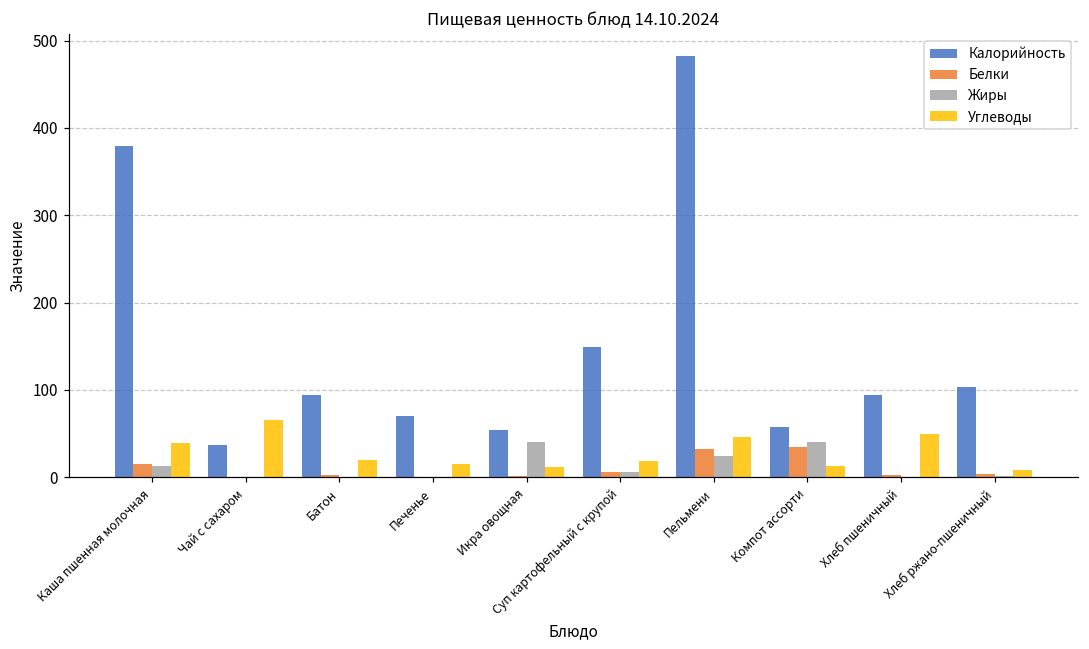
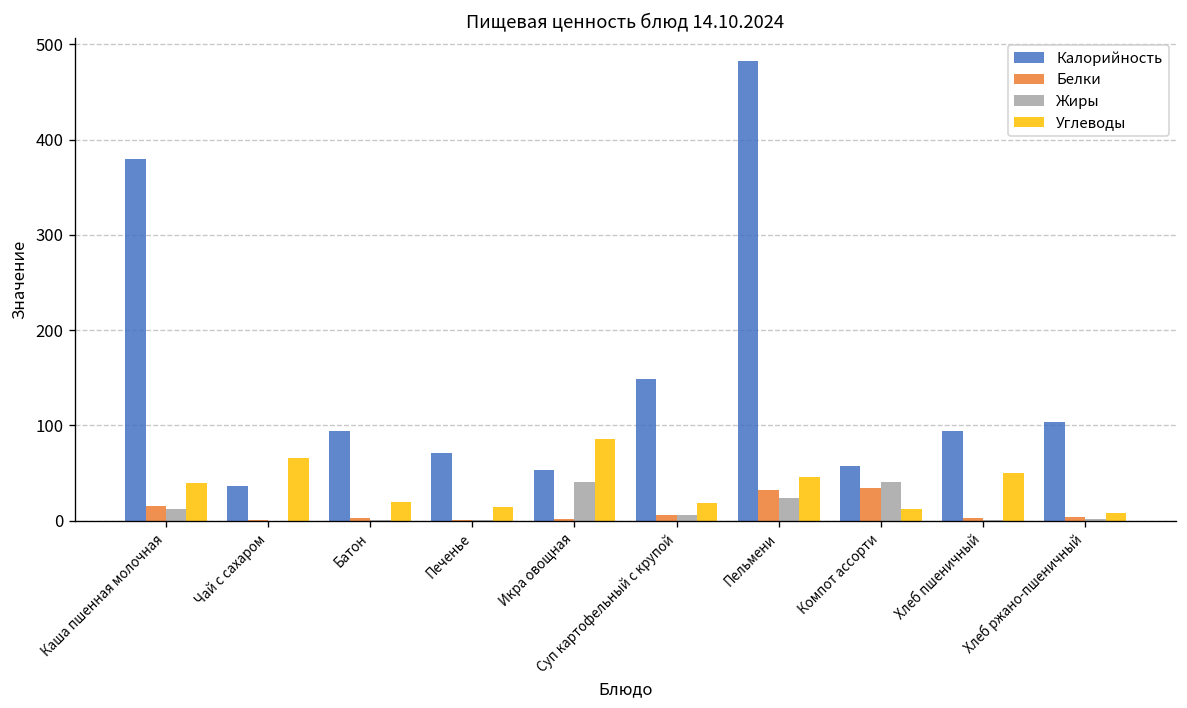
Углеводы, Икра овощная: 10 -> 90
